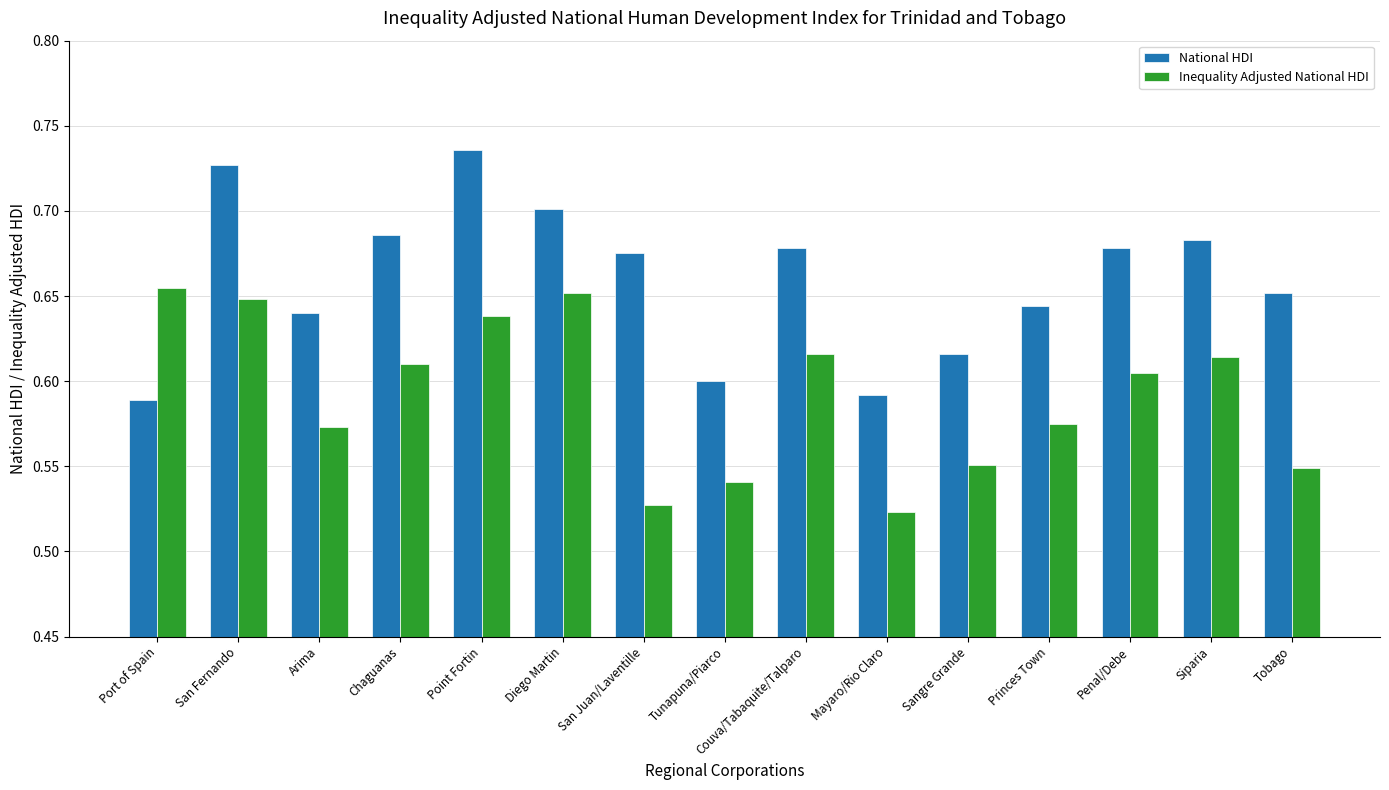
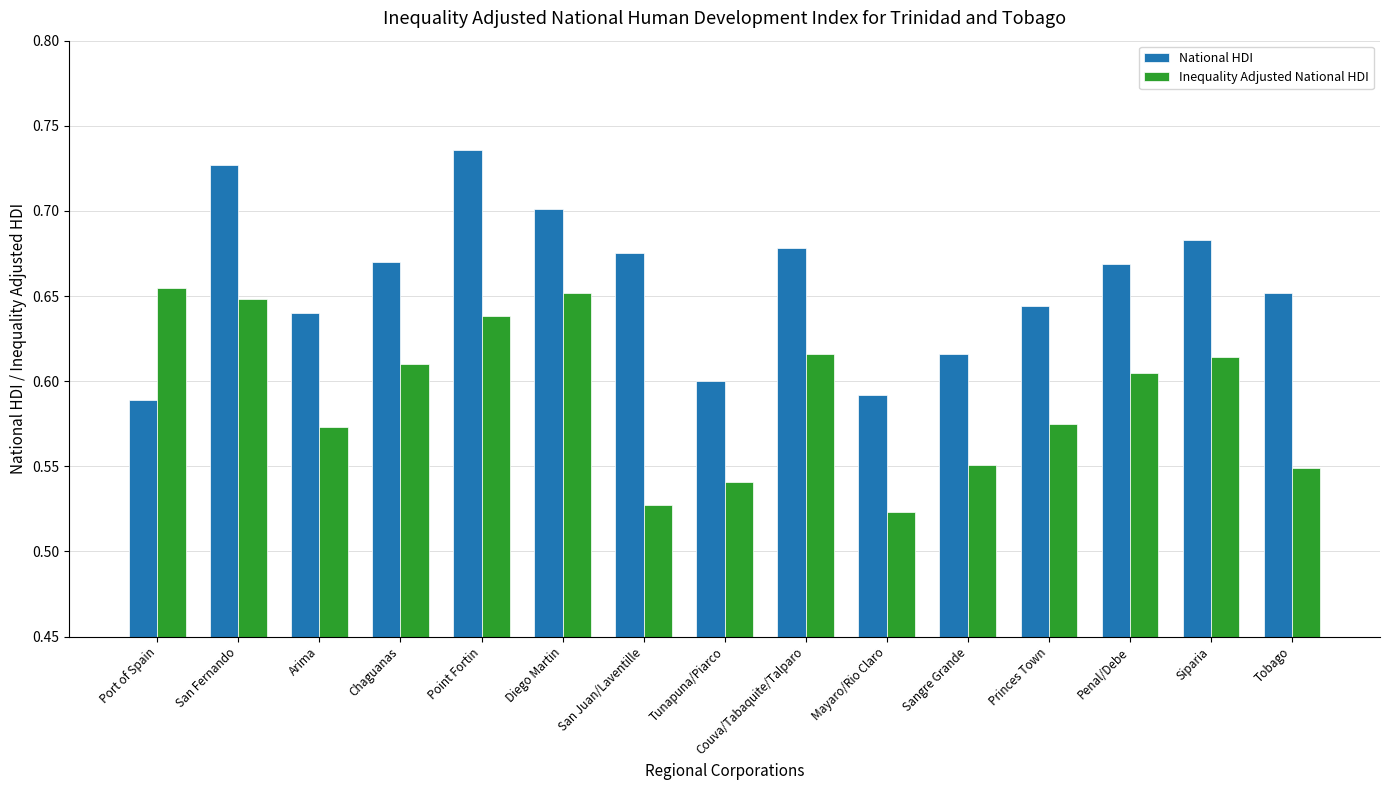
National HDI, Chaguanas: 0.686 -> 0.670
National HDI, Penal/Debe: 0.678 -> 0.669
